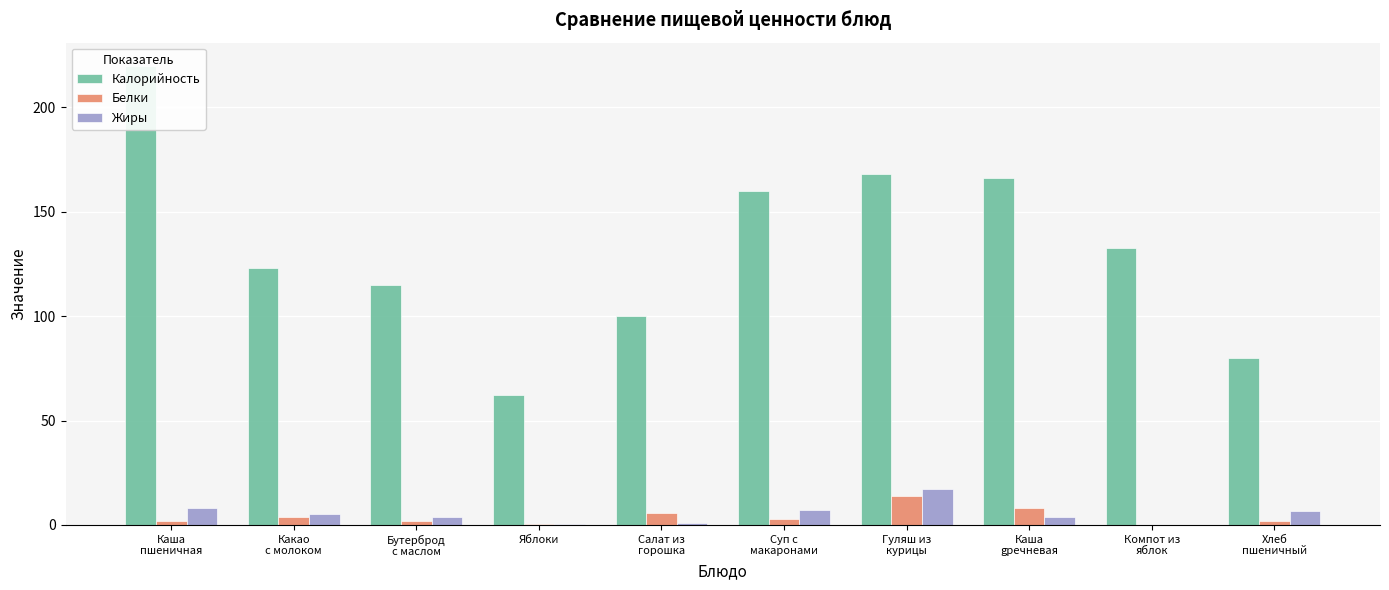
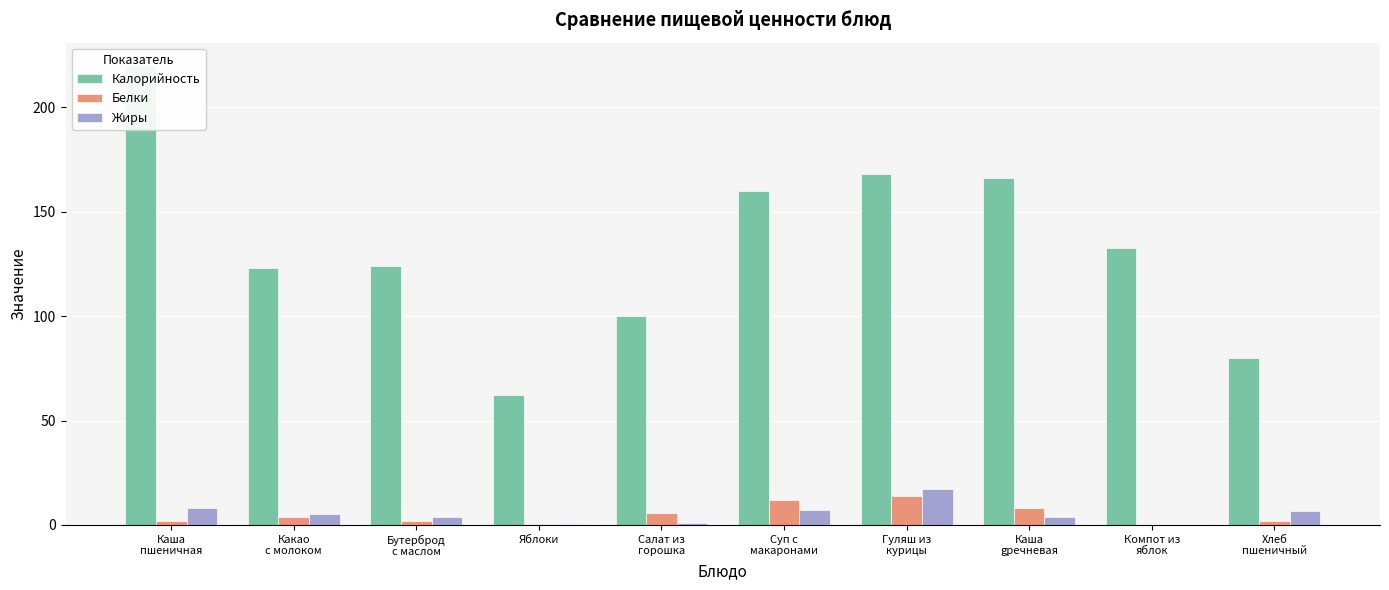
Калорийность, Бутерброд с маслом: 115 -> 124
Белки, Суп с макаронами: 3 -> 12
